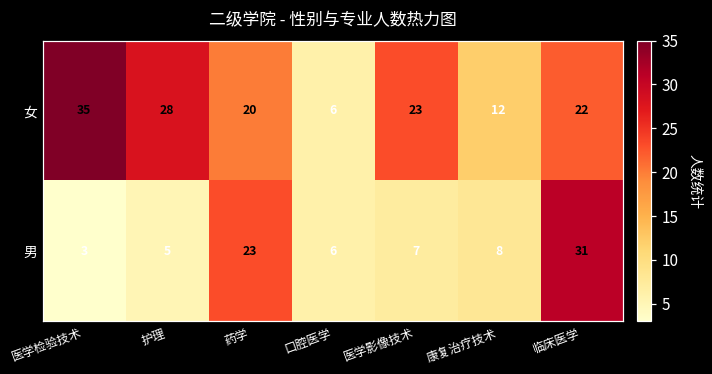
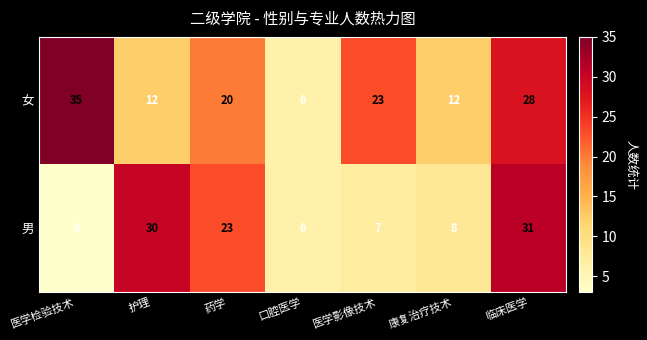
女, 护理: 28 -> 12
女, 临床医学: 22 -> 28
男, 护理: 5 -> 30
